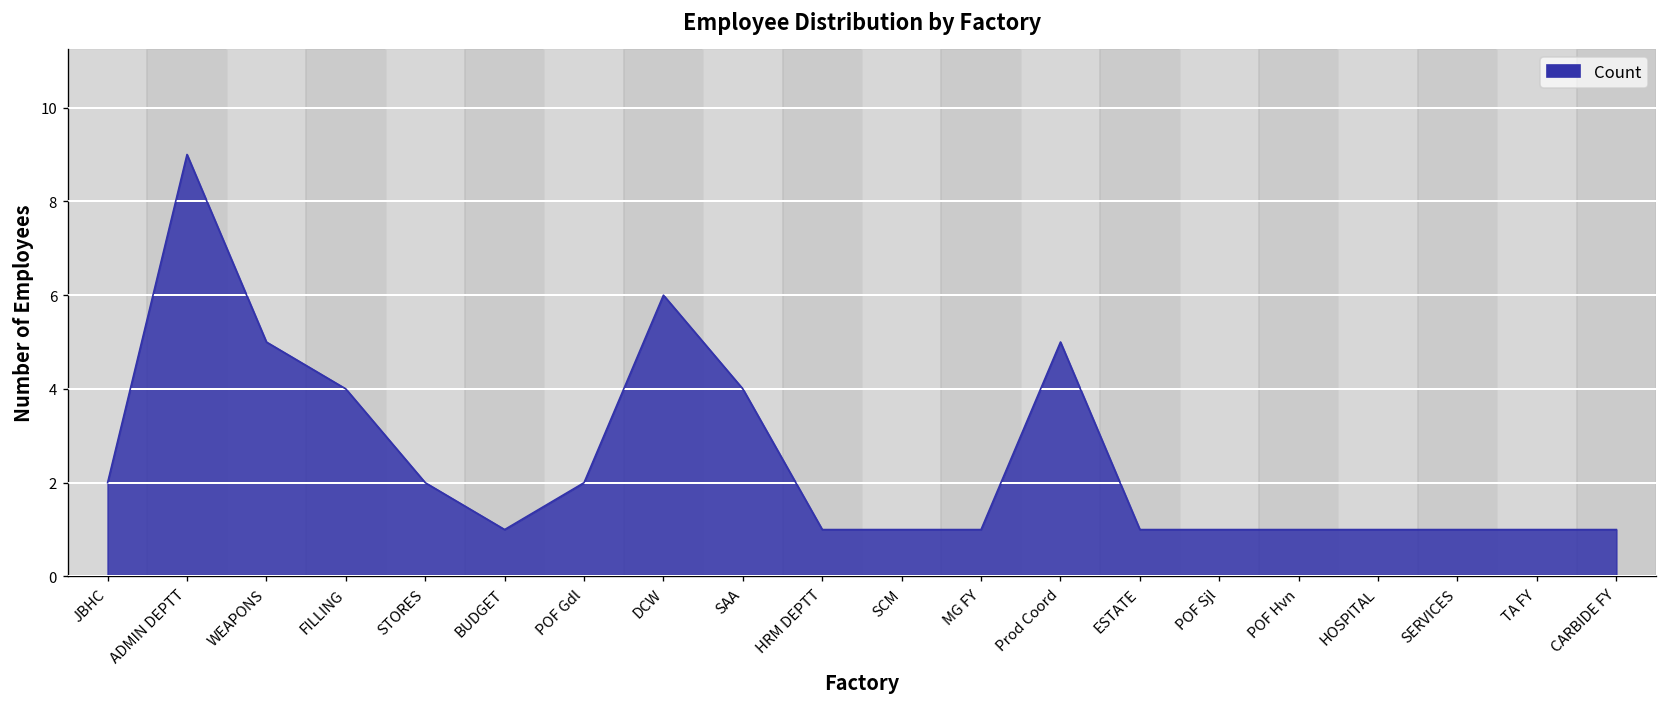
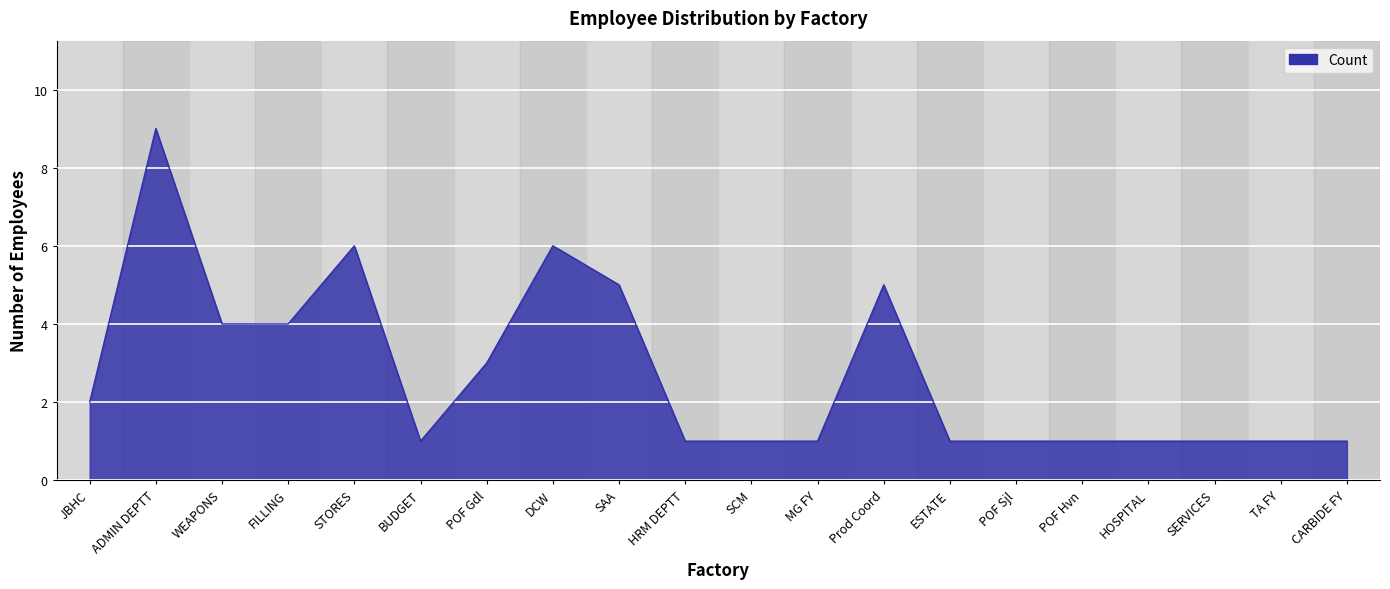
WEAPONS: 5 -> 4
STORES: 2 -> 6
POF Gdl: 2 -> 3
SAA: 4 -> 5
